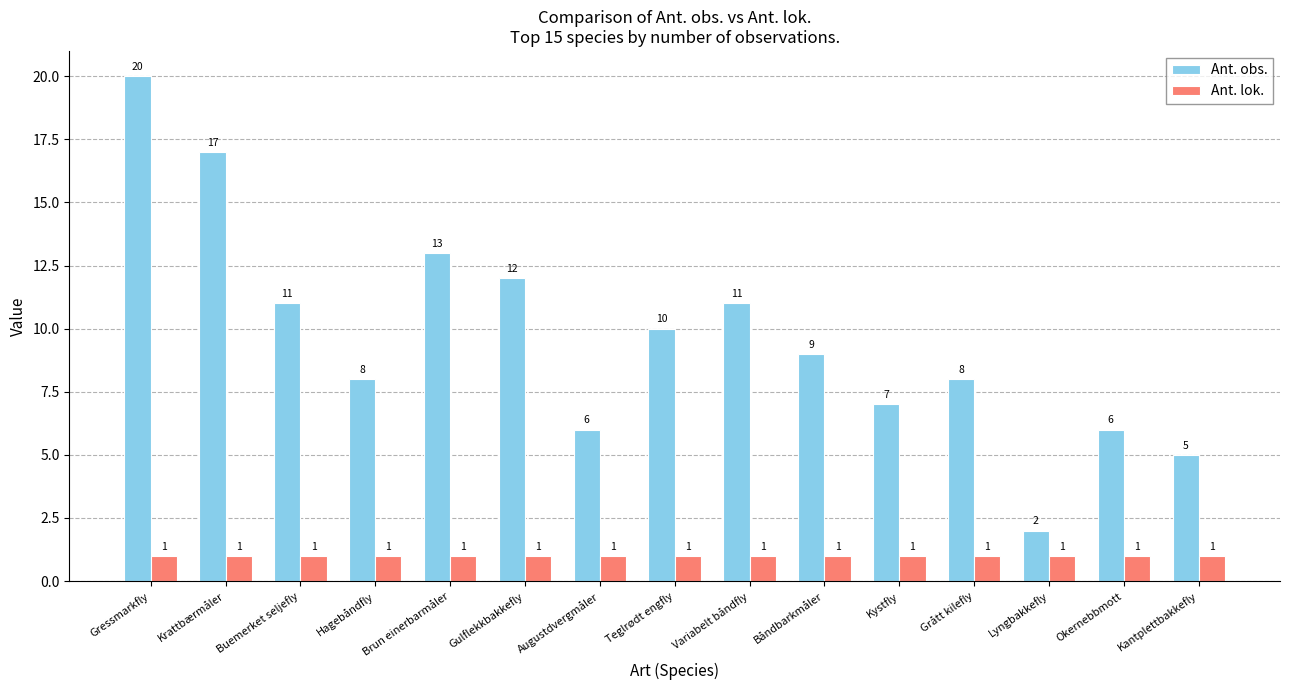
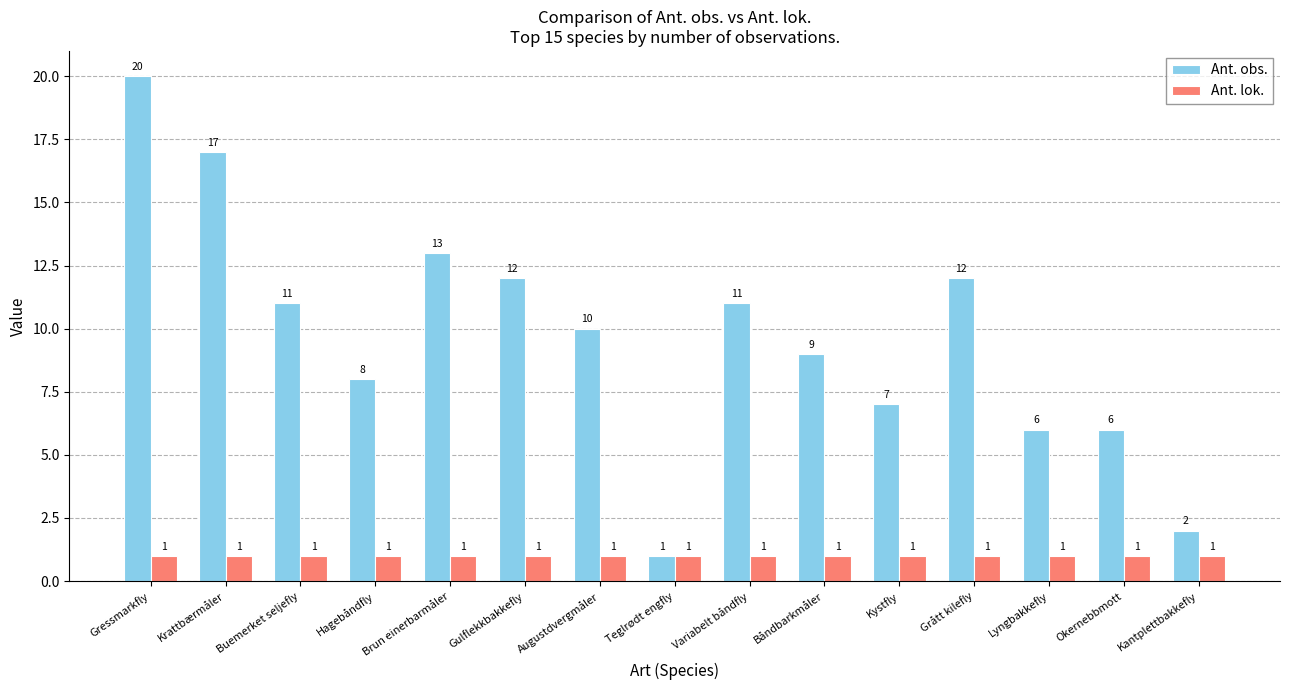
Ant. obs., Augustdvergmåler: 6 -> 10
Ant. obs., Teglrødt engfly: 10 -> 1
Ant. obs., Grått kilefly: 8 -> 12
Ant. obs., Lyngbakkefly: 2 -> 6
Ant. obs., Kantplettbakkefly: 5 -> 2
